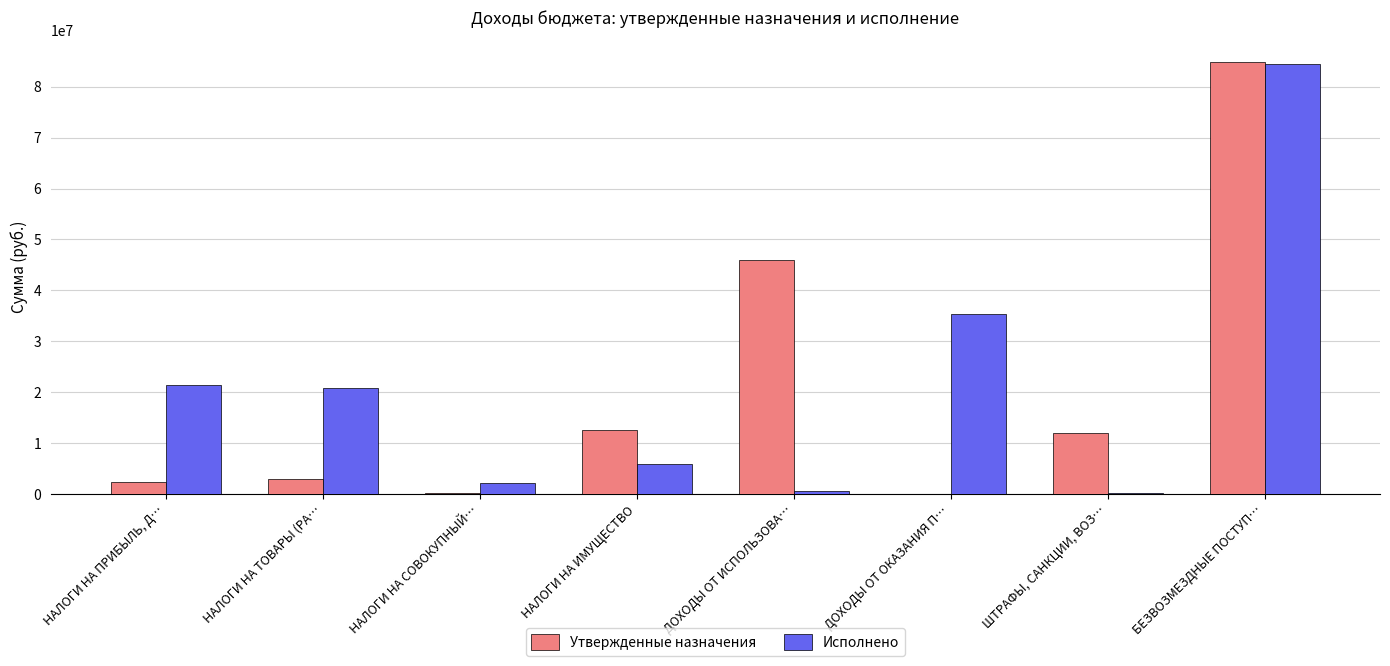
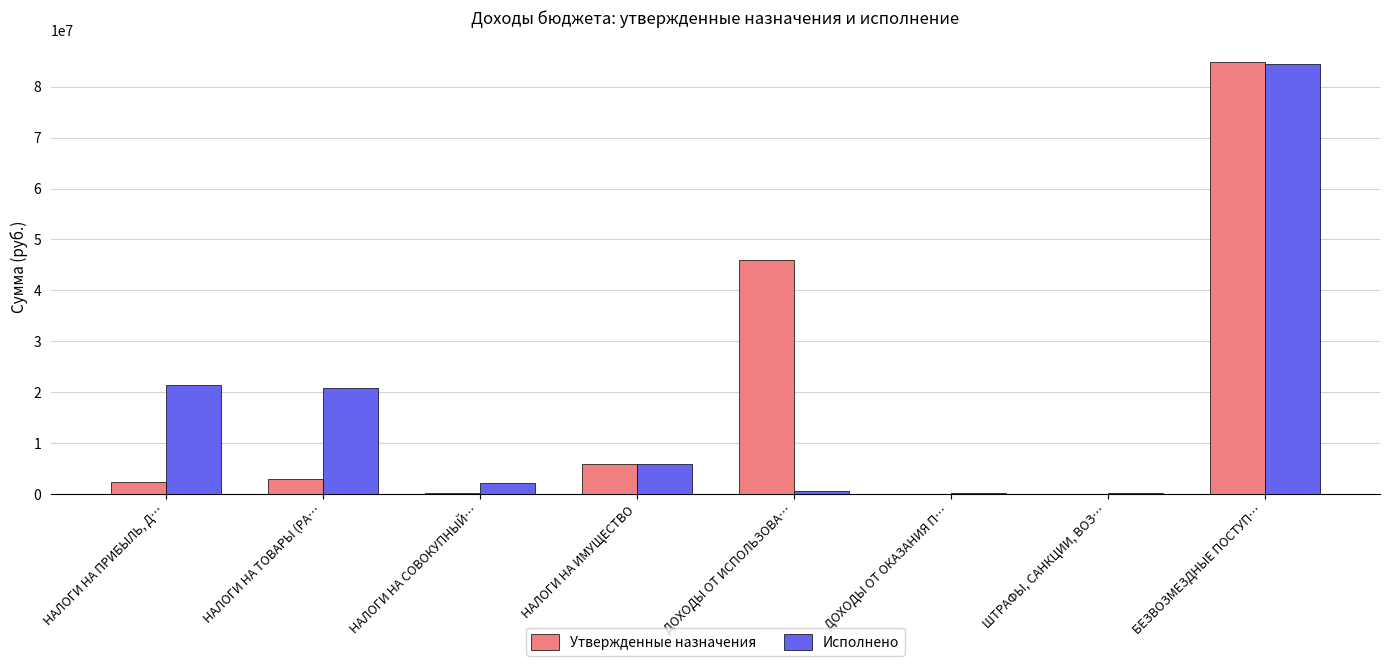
Утвержденные назначения, НАЛОГИ НА ИМУЩЕСТВО: 13000000 -> 6000000
Исполнено, ДОХОДЫ ОТ ОКАЗАНИЯ П…: 35000000 -> 0
Утвержденные назначения, ШТРАФЫ, САНКЦИИ, ВОЗ…: 12000000 -> 0
